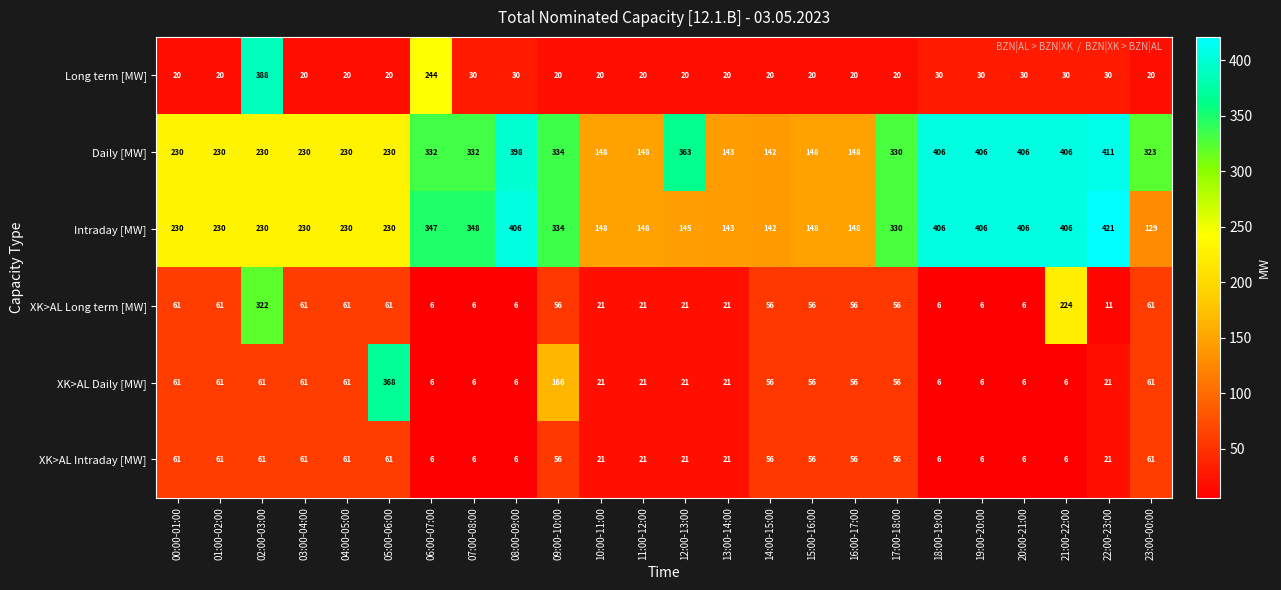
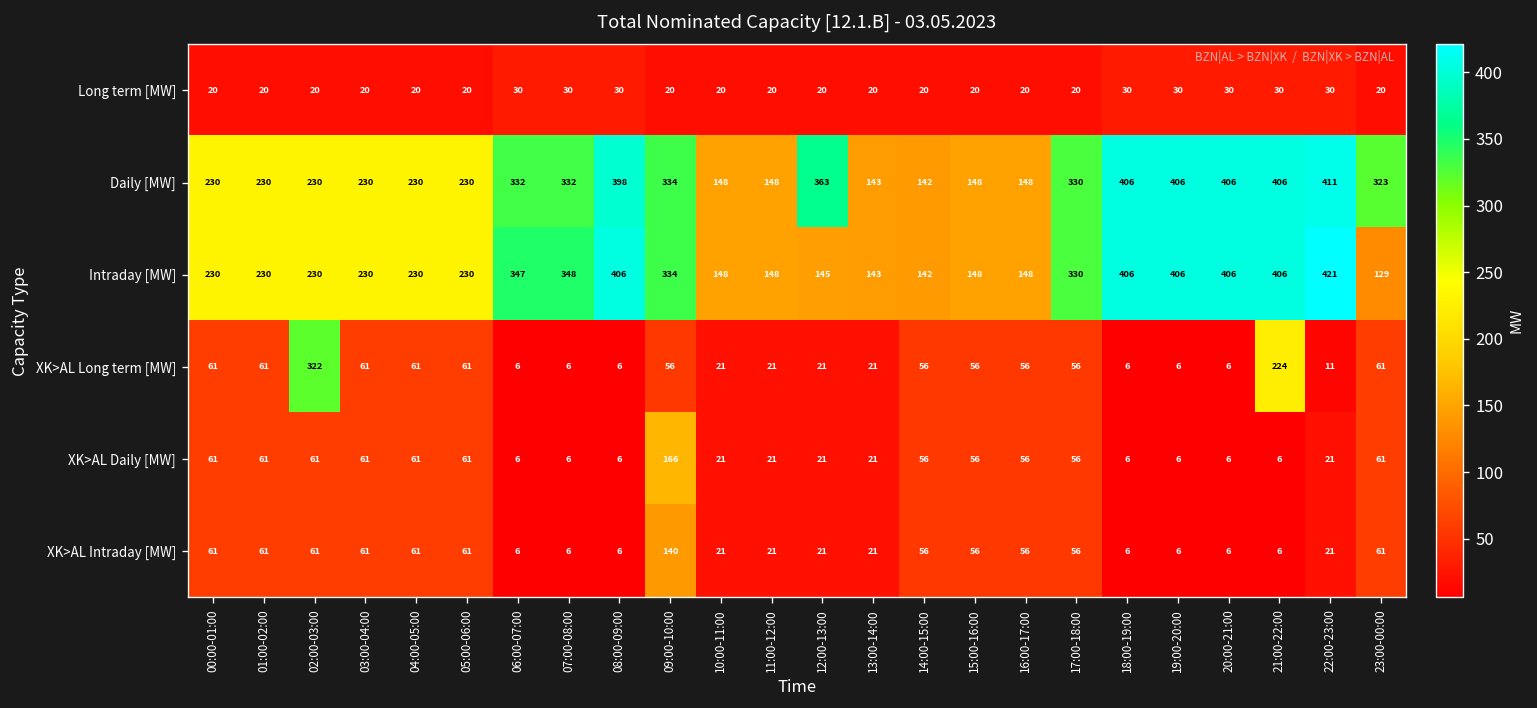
Long term [MW], 02:00-03:00: 388 -> 20
Long term [MW], 06:00-07:00: 244 -> 30
XK>AL Daily [MW], 05:00-06:00: 368 -> 61
XK>AL Intraday [MW], 09:00-10:00: 56 -> 140
